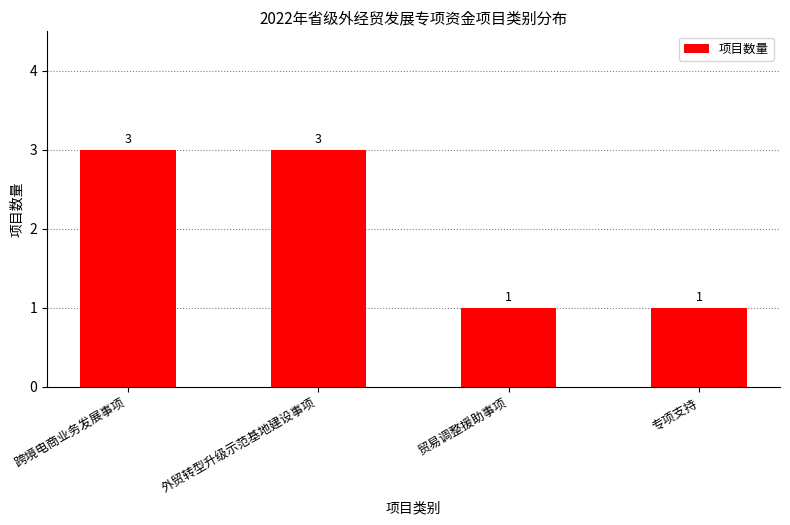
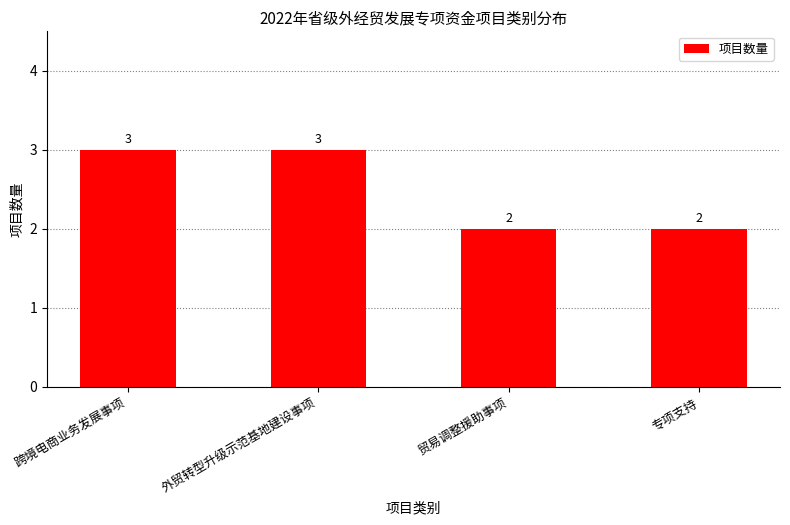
贸易调整援助事项: 1 -> 2
专项支持: 1 -> 2
